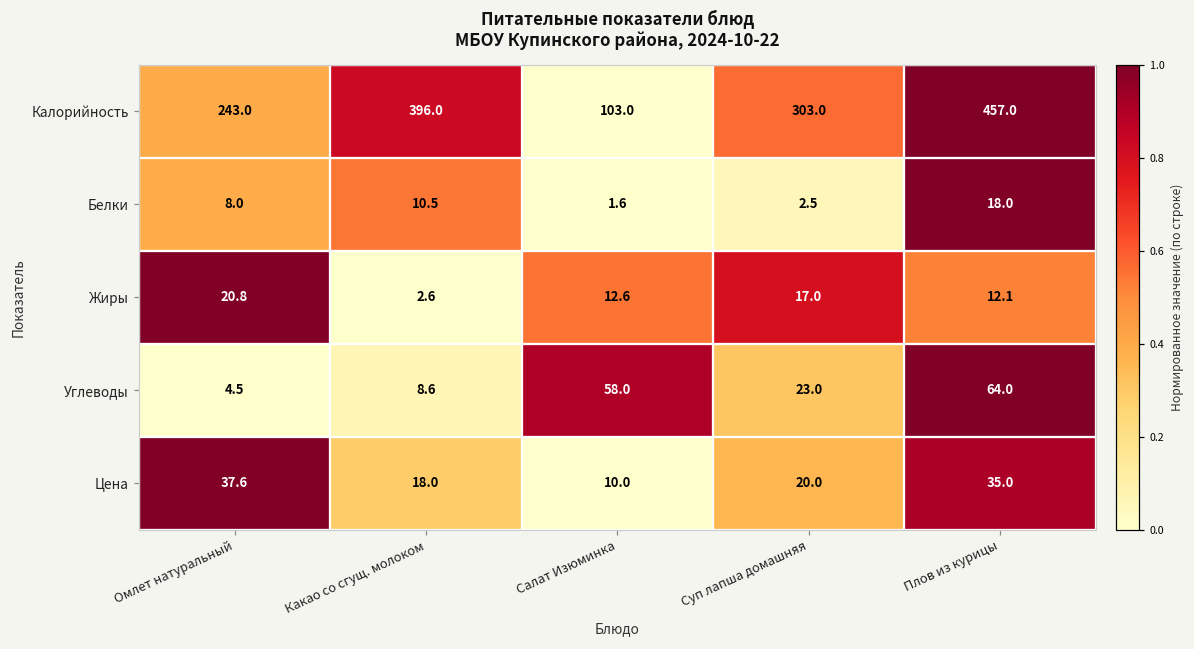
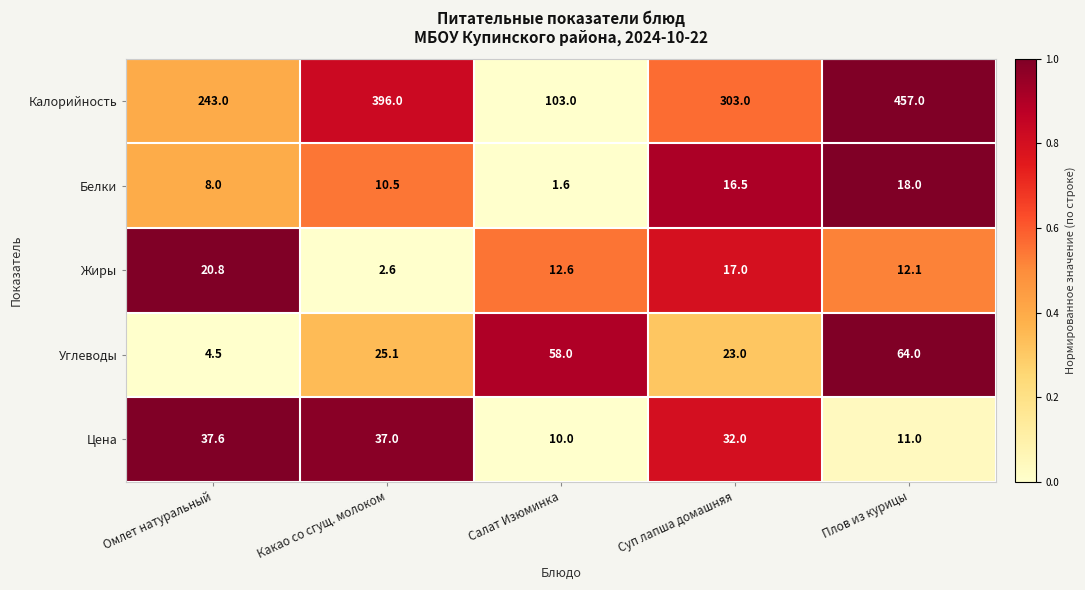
Белки, Суп лапша домашняя: 2.5 -> 16.5
Углеводы, Какао со сгущ. молоком: 8.6 -> 25.1
Цена, Какао со сгущ. молоком: 18.0 -> 37.0
Цена, Суп лапша домашняя: 20.0 -> 32.0
Цена, Плов из курицы: 35.0 -> 11.0
